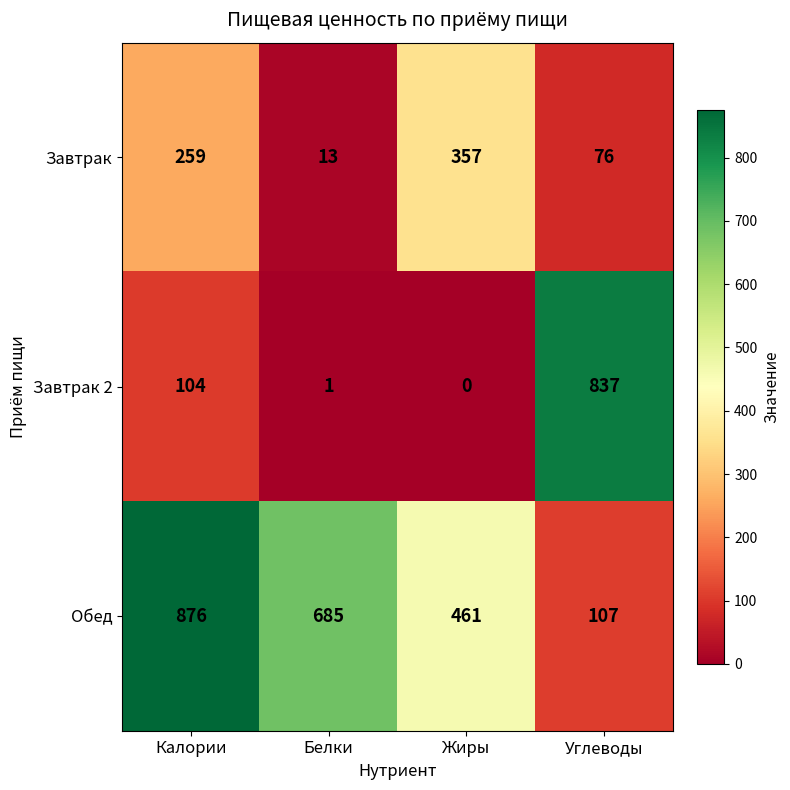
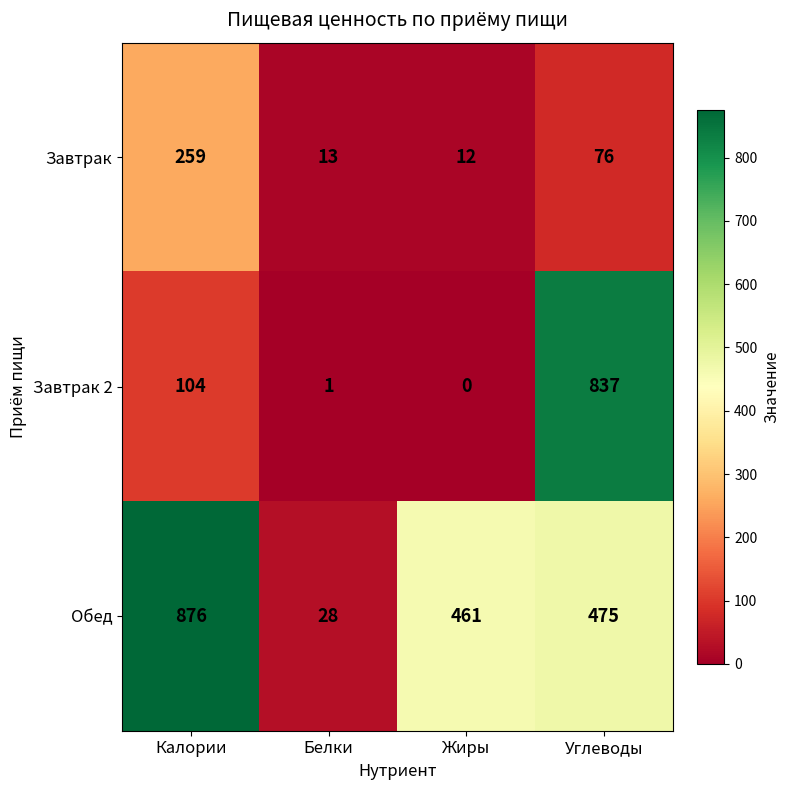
Завтрак, Жиры: 357 -> 12
Обед, Белки: 685 -> 28
Обед, Углеводы: 107 -> 475
